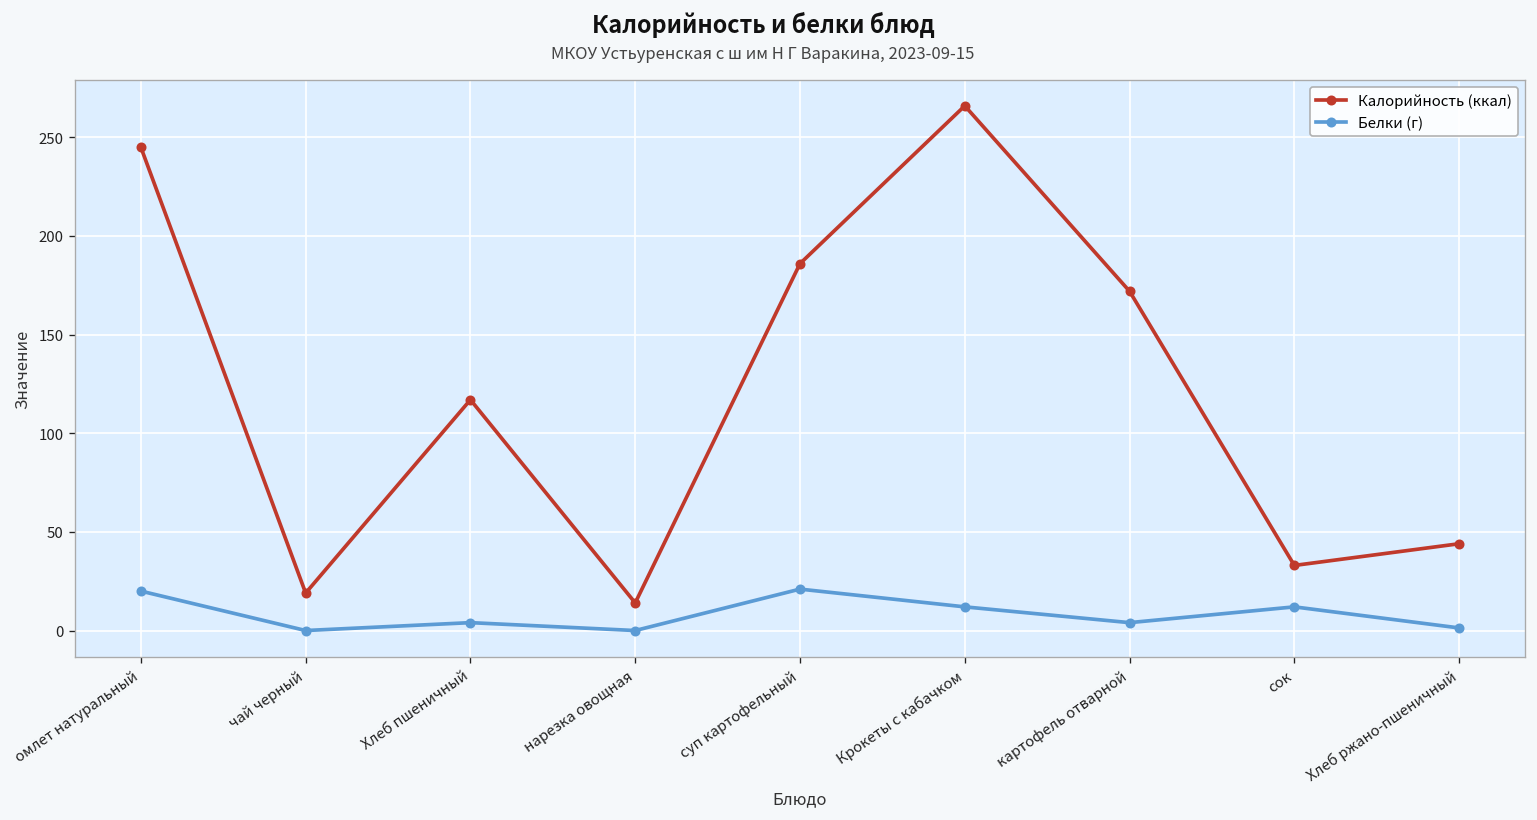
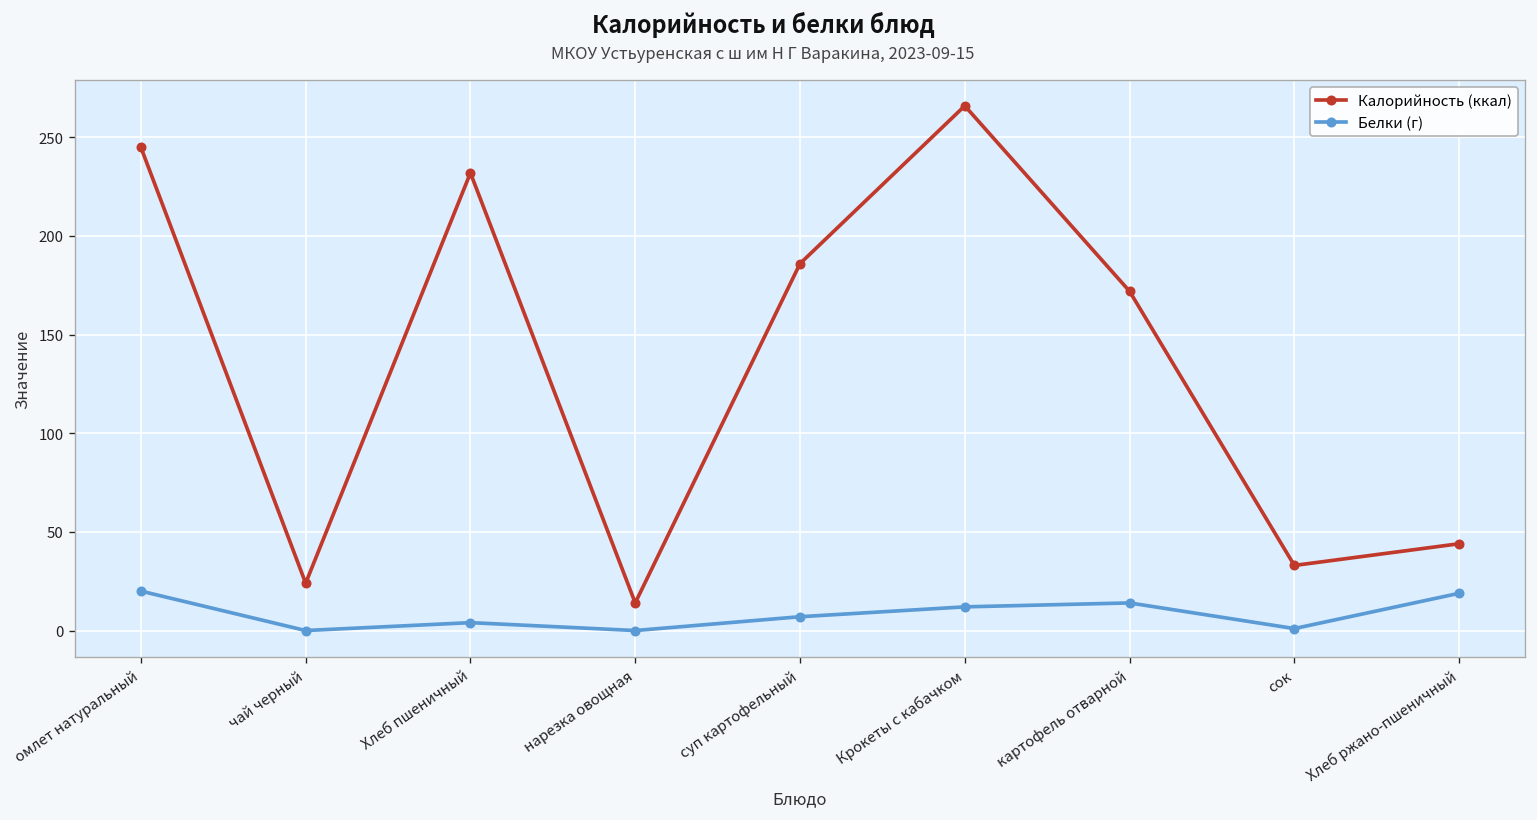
Калорийность (ккал), чай черный: 19 -> 24
Калорийность (ккал), Хлеб пшеничный: 117 -> 232
Белки (г), суп картофельный: 21 -> 7
Белки (г), картофель отварной: 4 -> 14
Белки (г), сок: 12 -> 1
Белки (г), Хлеб ржано-пшеничный: 1 -> 19
